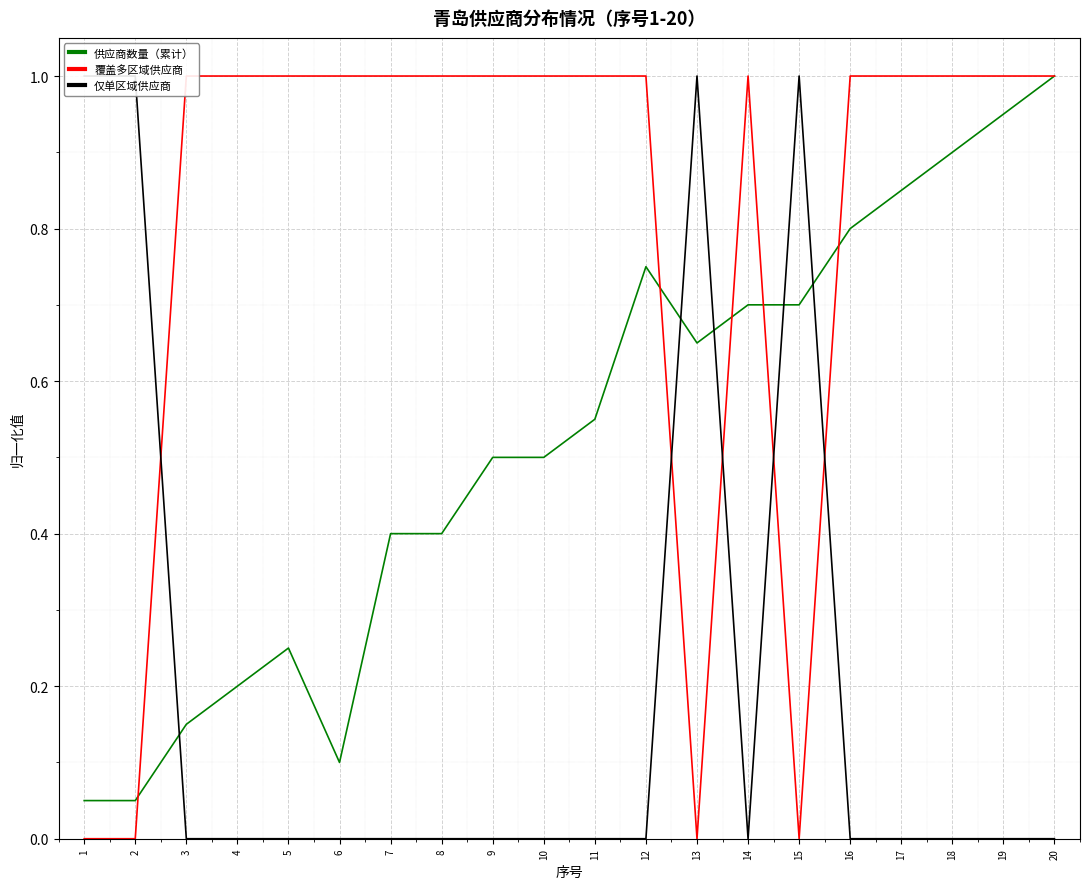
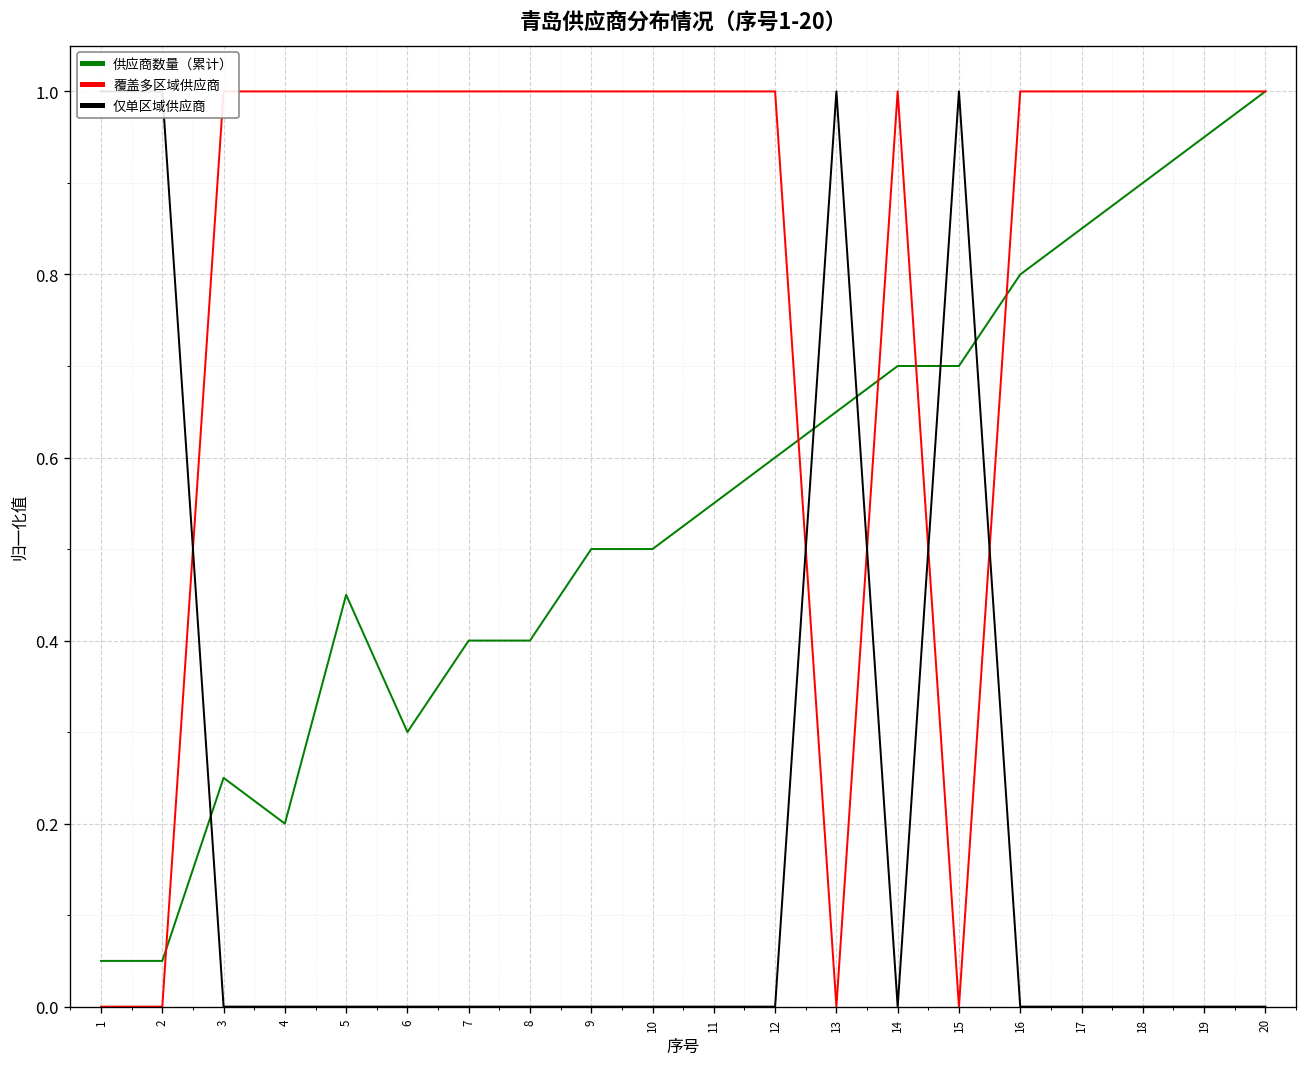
供应商数量（累计）, 3: 0.15 -> 0.25
供应商数量（累计）, 5: 0.25 -> 0.45
供应商数量（累计）, 6: 0.10 -> 0.30
供应商数量（累计）, 12: 0.75 -> 0.60
